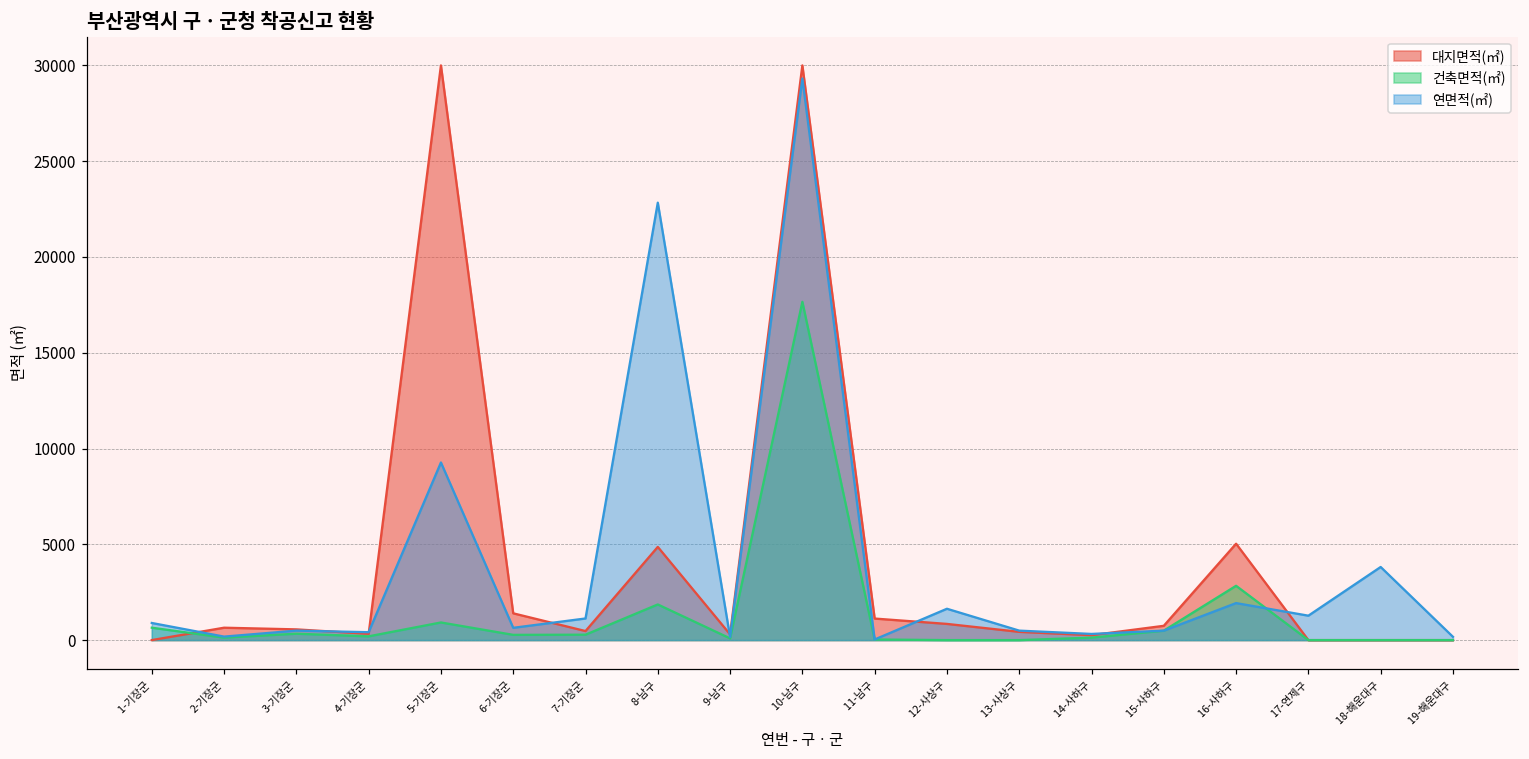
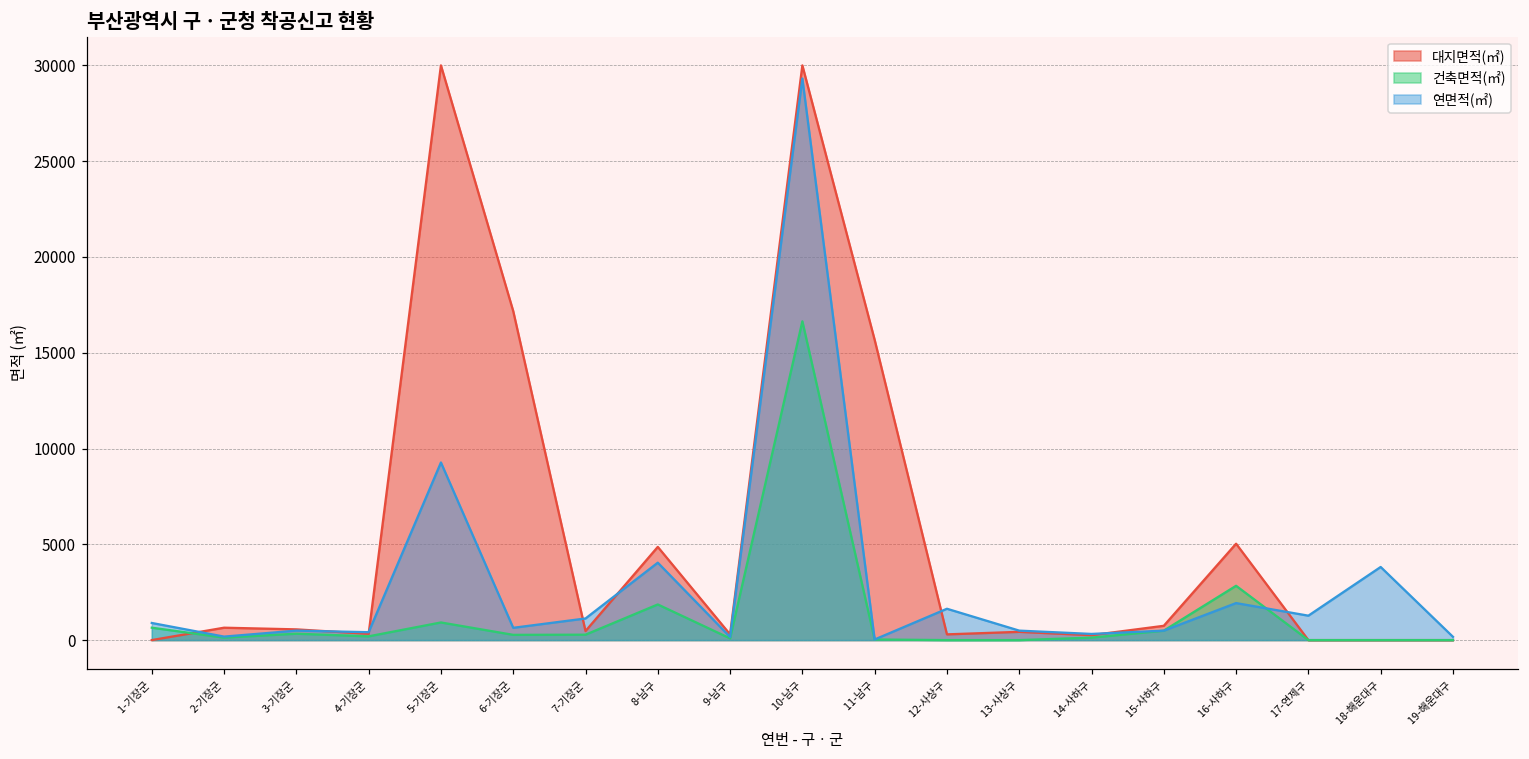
대지면적(㎡), 6-기장군: 1400 -> 17200
연면적(㎡), 8-남구: 22800 -> 4000
건축면적(㎡), 10-남구: 17700 -> 16600
대지면적(㎡), 11-남구: 1100 -> 15700
대지면적(㎡), 12-사상구: 800 -> 300
